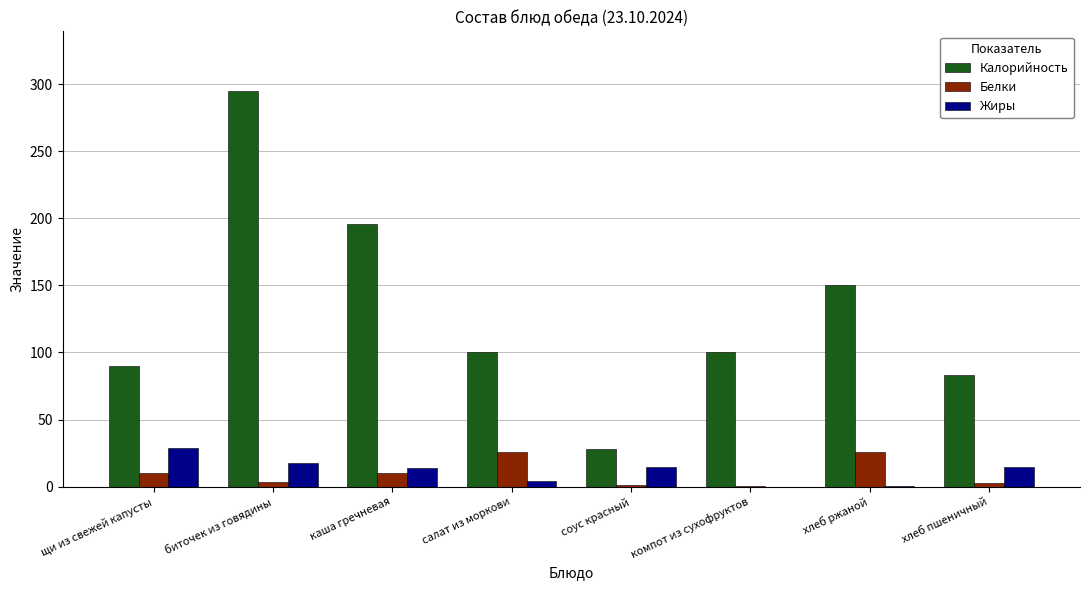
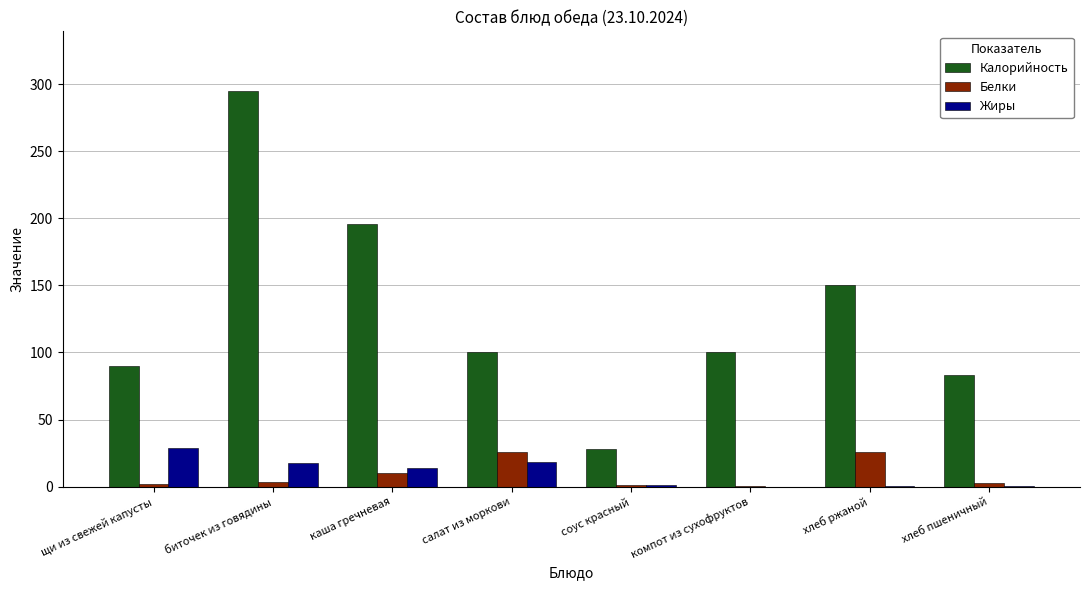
Белки, щи из свежей капусты: 10 -> 2
Жиры, салат из моркови: 5 -> 18
Жиры, соус красный: 15 -> 1
Жиры, хлеб пшеничный: 14 -> 0
